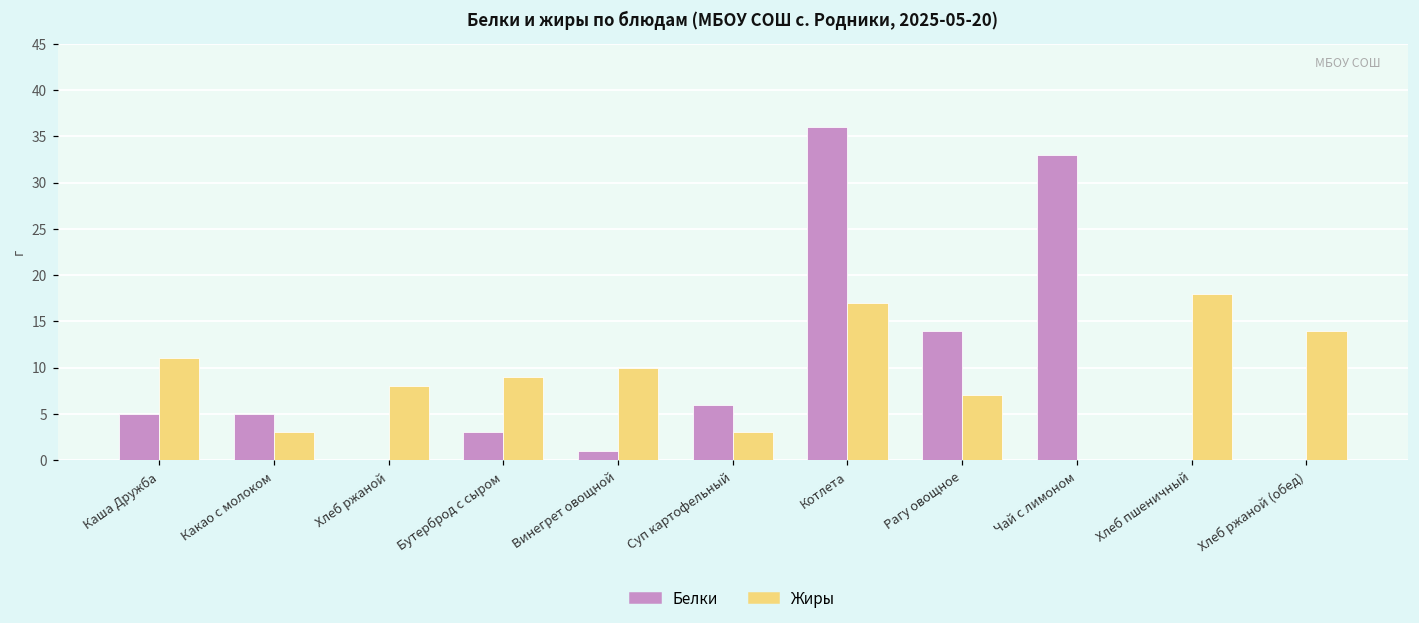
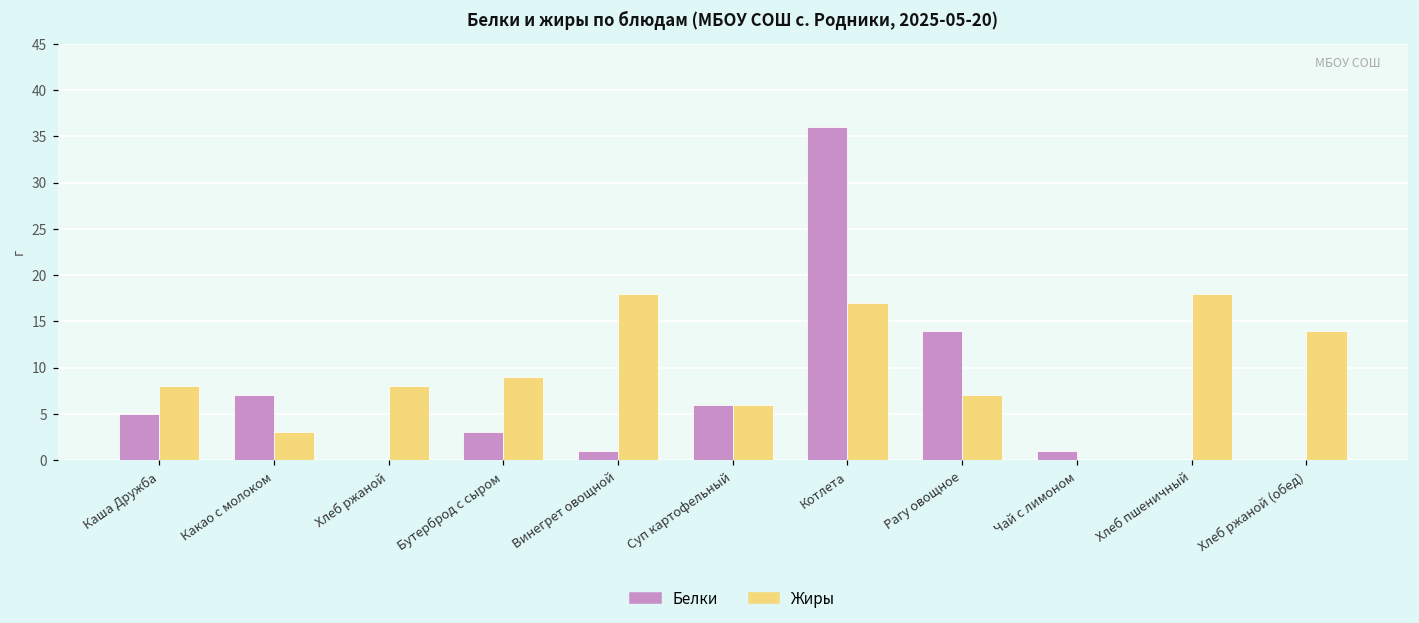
Жиры, Каша Дружба: 11 -> 8
Белки, Какао с молоком: 5 -> 7
Жиры, Винегрет овощной: 10 -> 18
Жиры, Суп картофельный: 3 -> 6
Белки, Чай с лимоном: 33 -> 1
